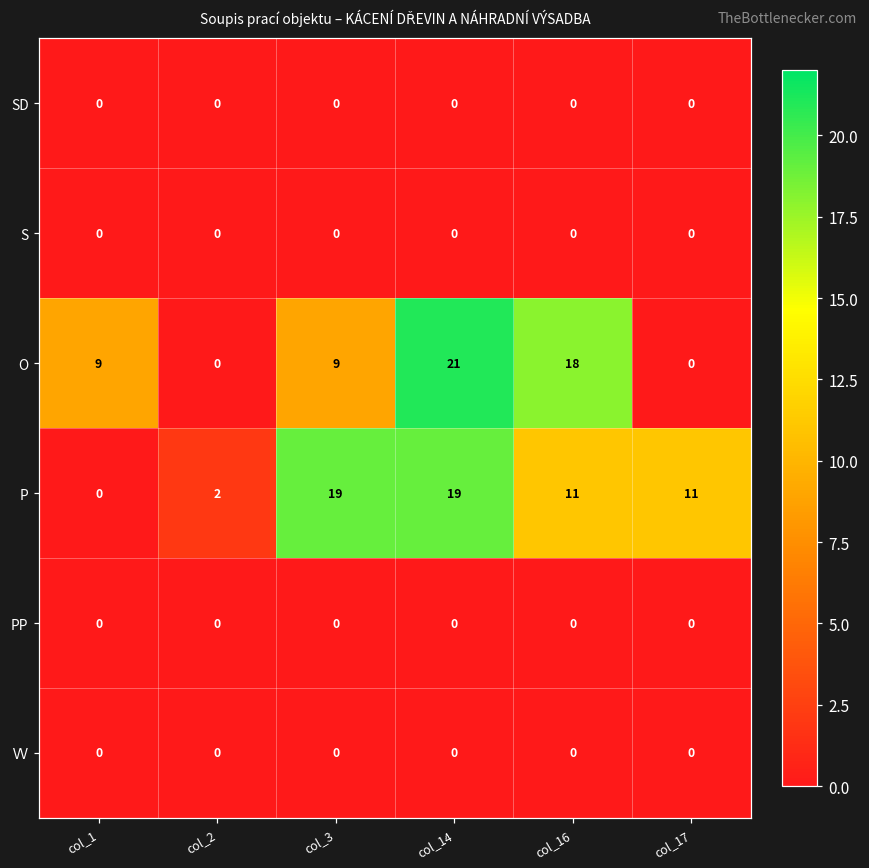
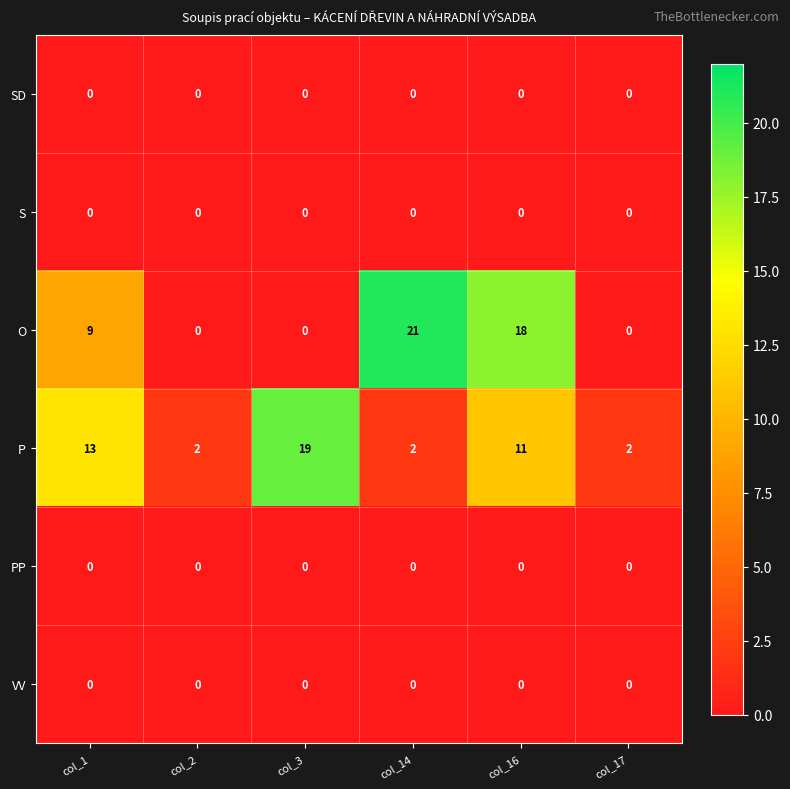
O, col_3: 9 -> 0
P, col_1: 0 -> 13
P, col_14: 19 -> 2
P, col_17: 11 -> 2
